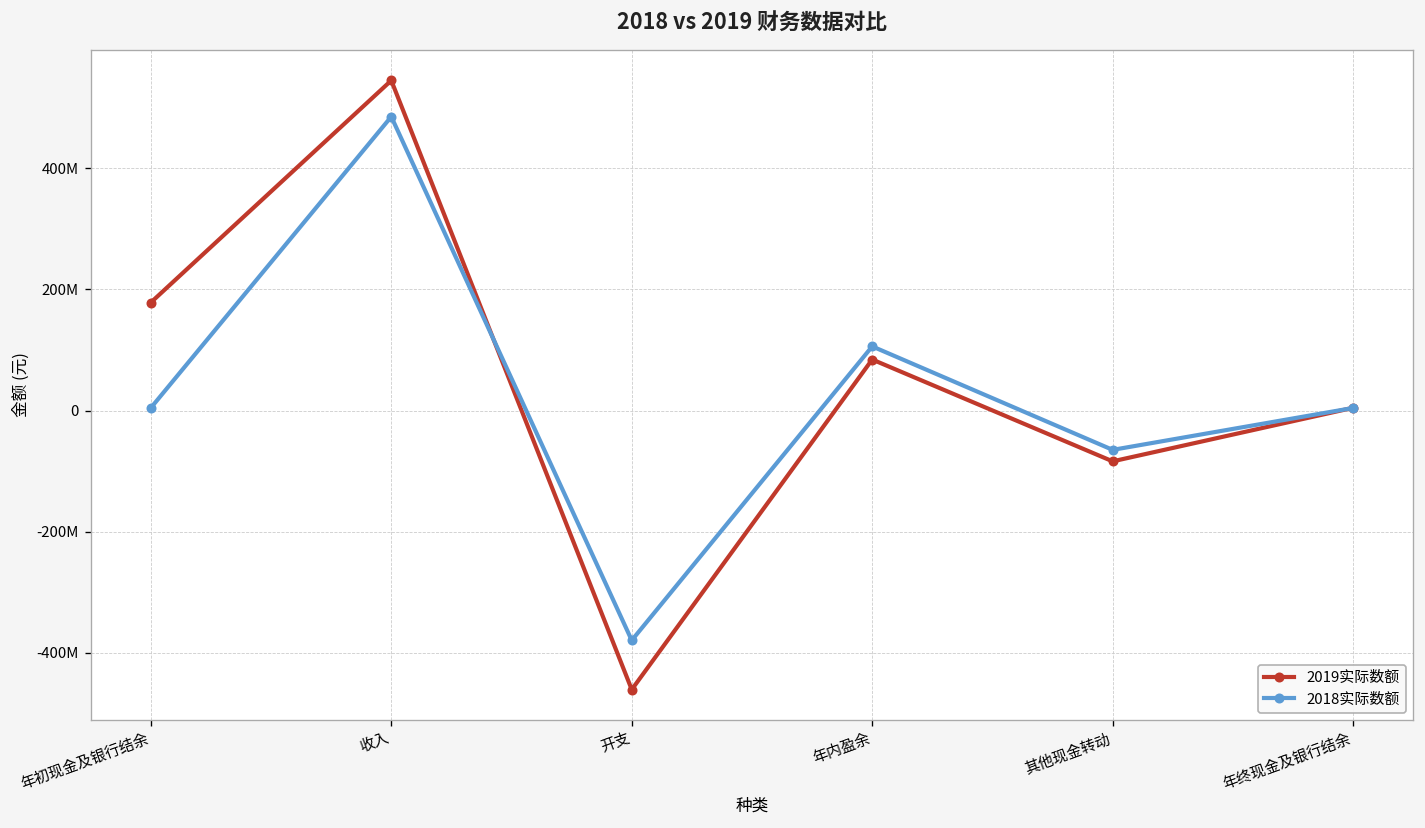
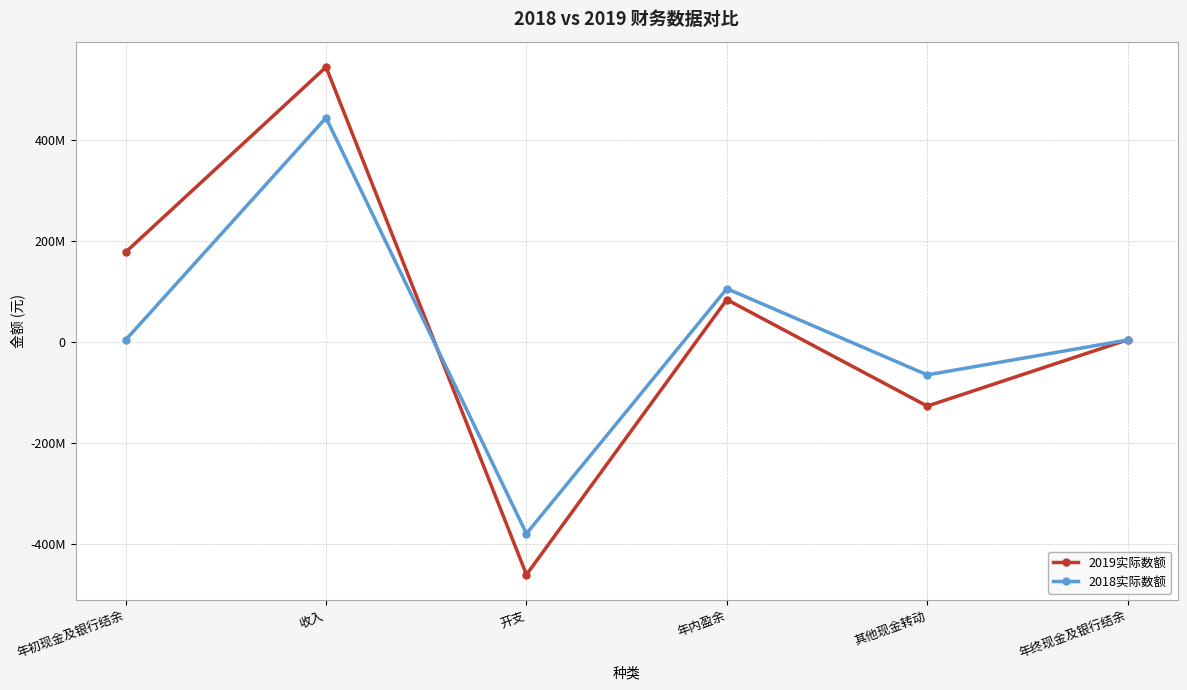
2018实际数额, 收入: 490000000 -> 440000000
2019实际数额, 其他现金转动: -80000000 -> -130000000
